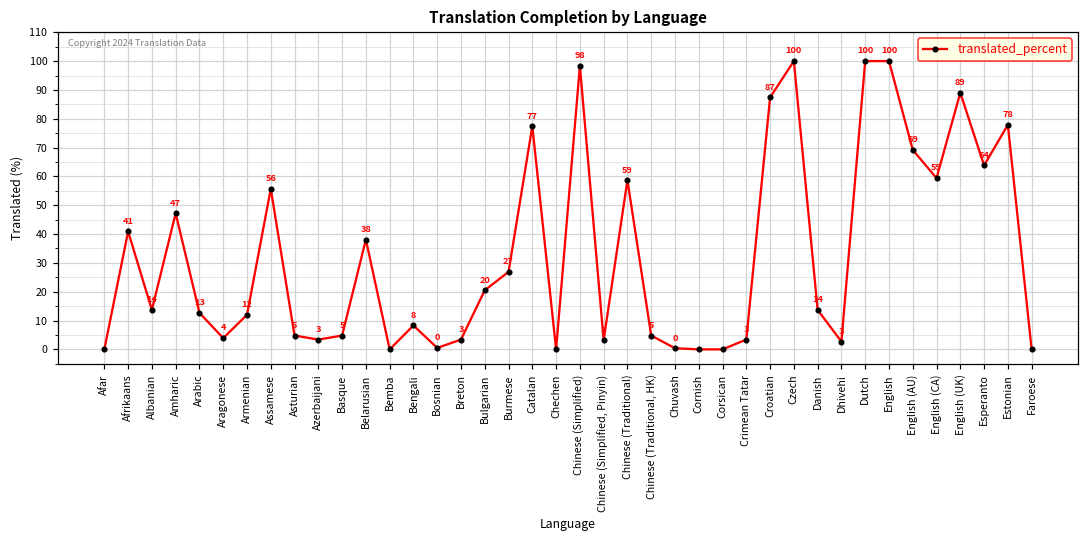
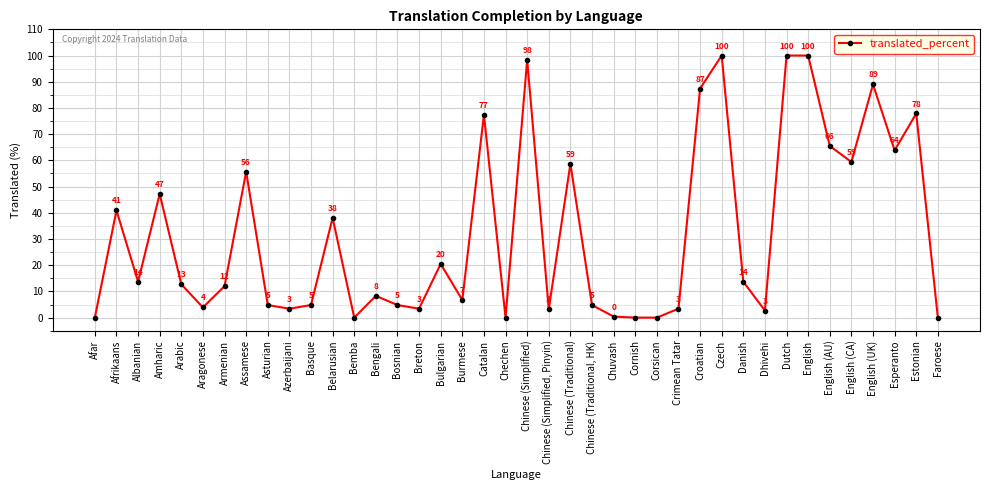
Bosnian: 0 -> 5
Burmese: 27 -> 7
English (AU): 69 -> 66
